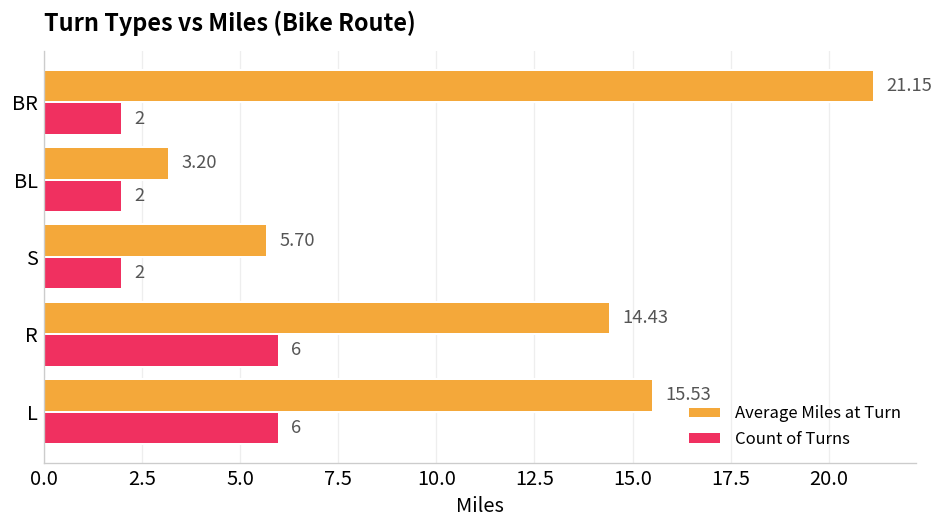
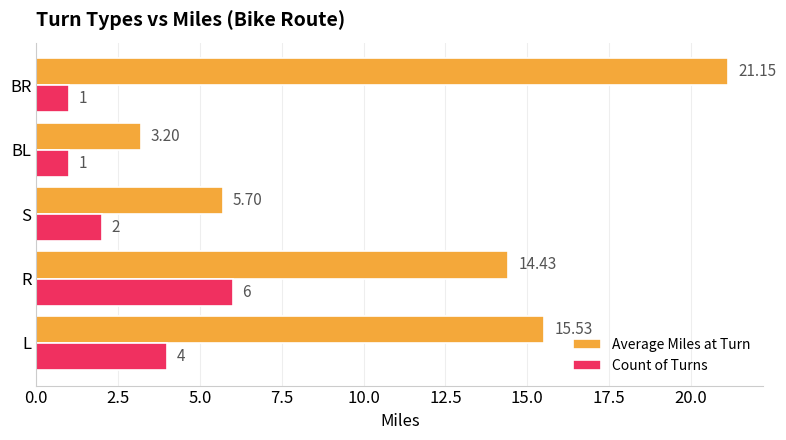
Count of Turns, BR: 2 -> 1
Count of Turns, BL: 2 -> 1
Count of Turns, L: 6 -> 4
